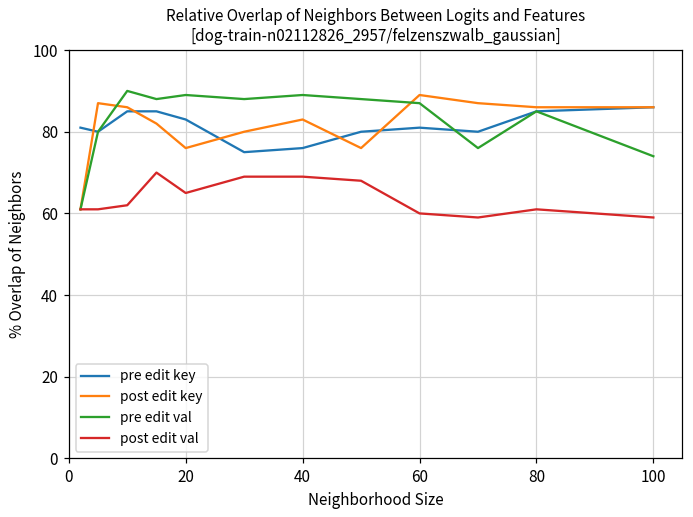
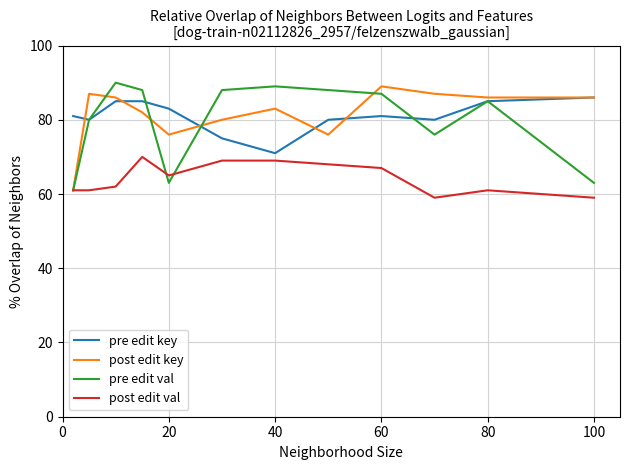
pre edit val, 20: 89 -> 63
pre edit key, 40: 76 -> 71
post edit val, 60: 60 -> 67
pre edit val, 100: 74 -> 63
